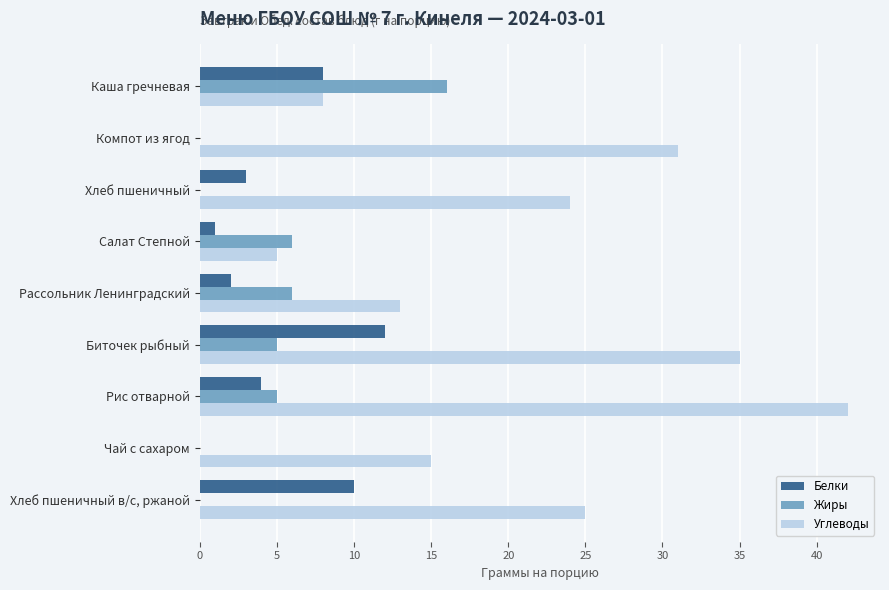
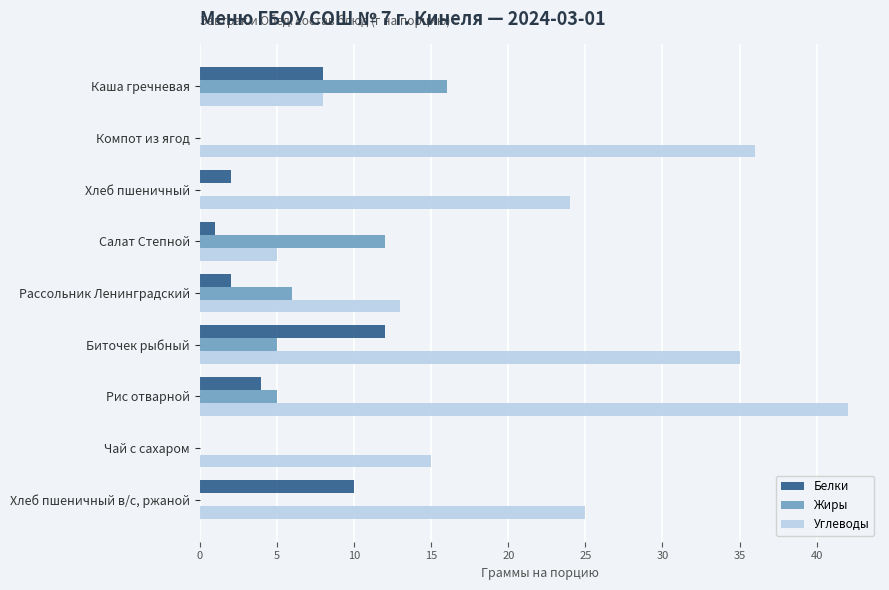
Углеводы, Компот из ягод: 31 -> 36
Белки, Хлеб пшеничный: 3 -> 2
Жиры, Салат Степной: 6 -> 12
